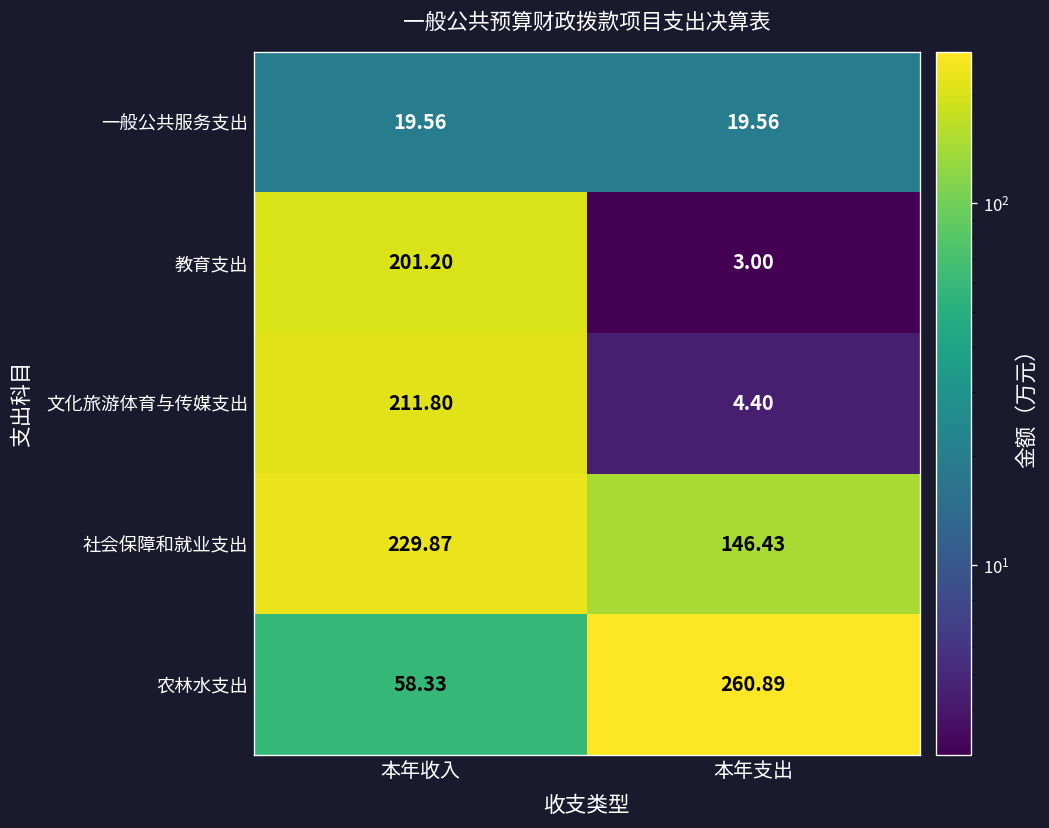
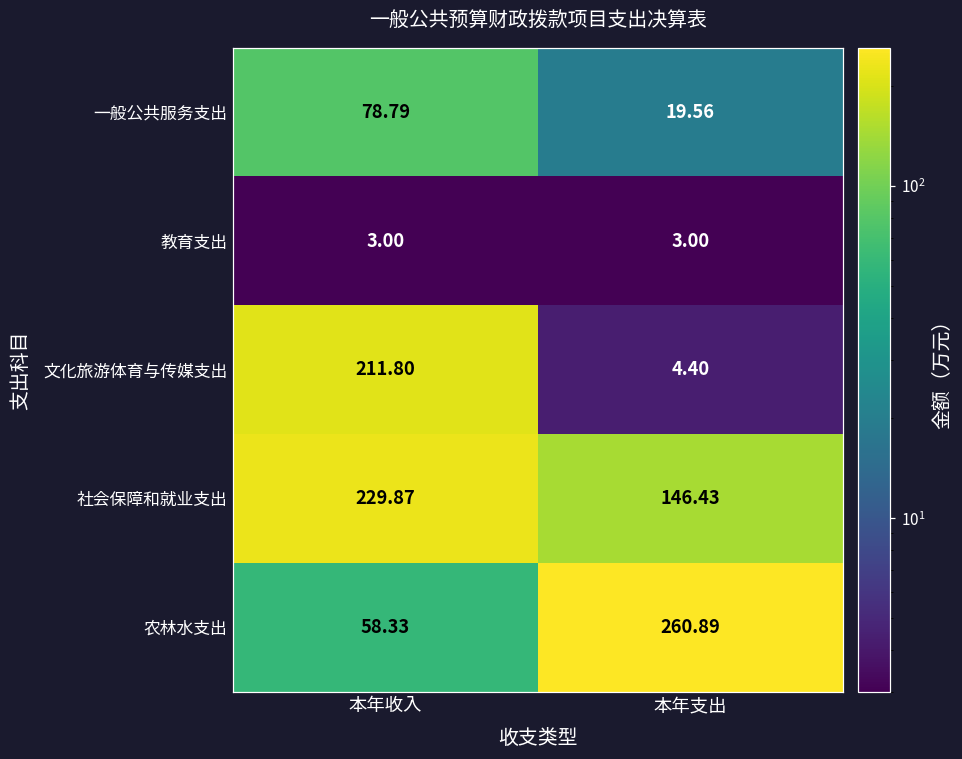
一般公共服务支出, 本年收入: 19.56 -> 78.79
教育支出, 本年收入: 201.20 -> 3.00
